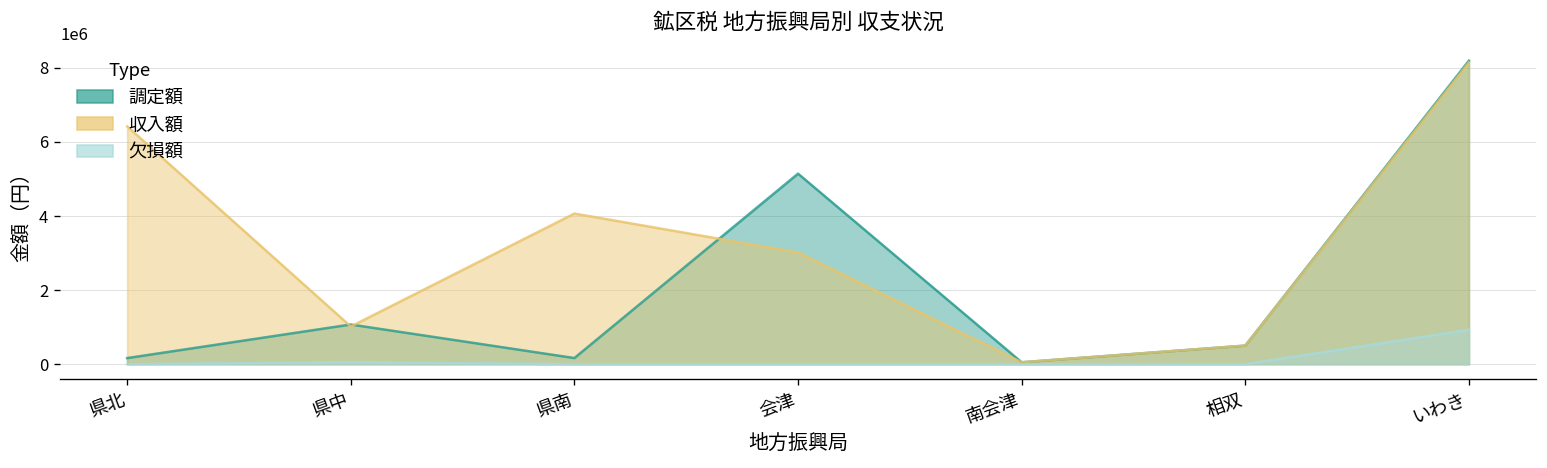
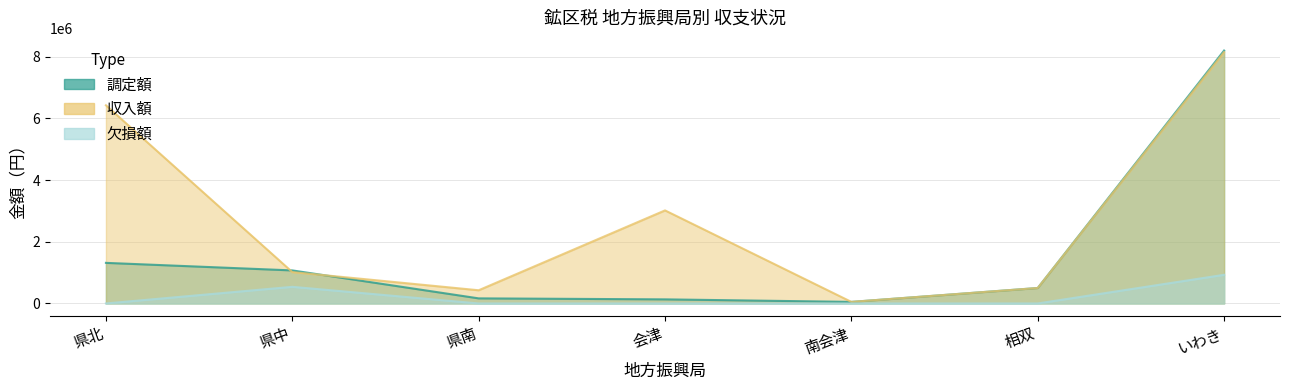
調定額, 県北: 200000 -> 1300000
欠損額, 県中: 100000 -> 500000
収入額, 県南: 4100000 -> 400000
調定額, 会津: 5100000 -> 100000
